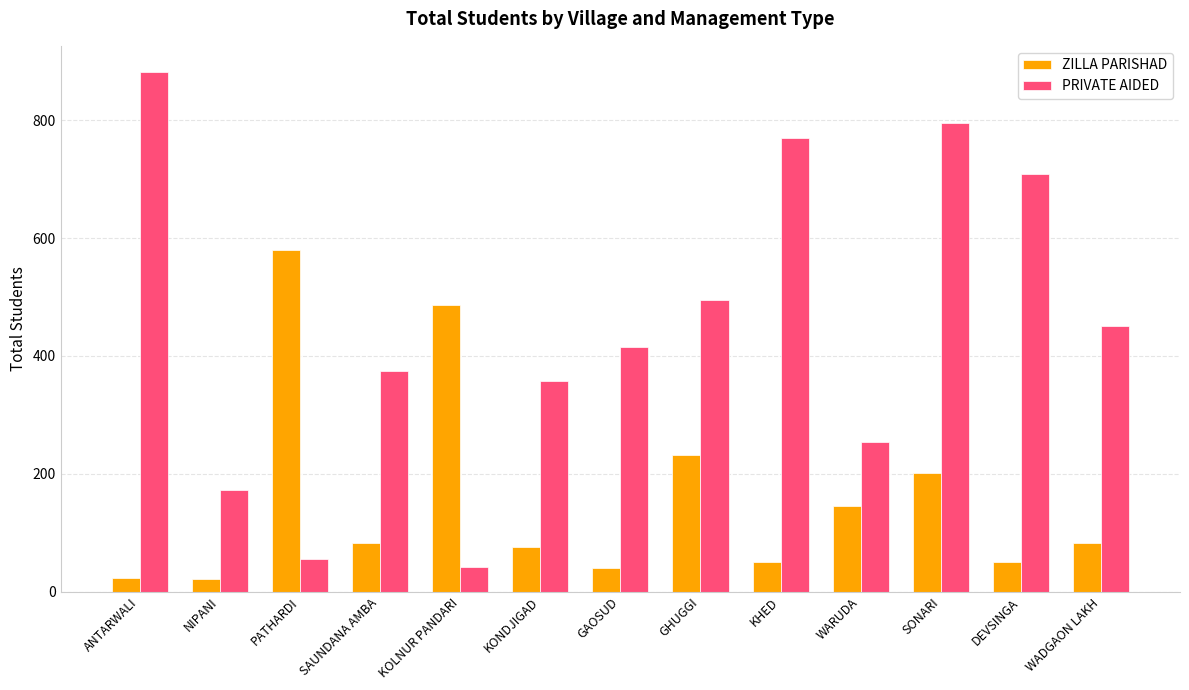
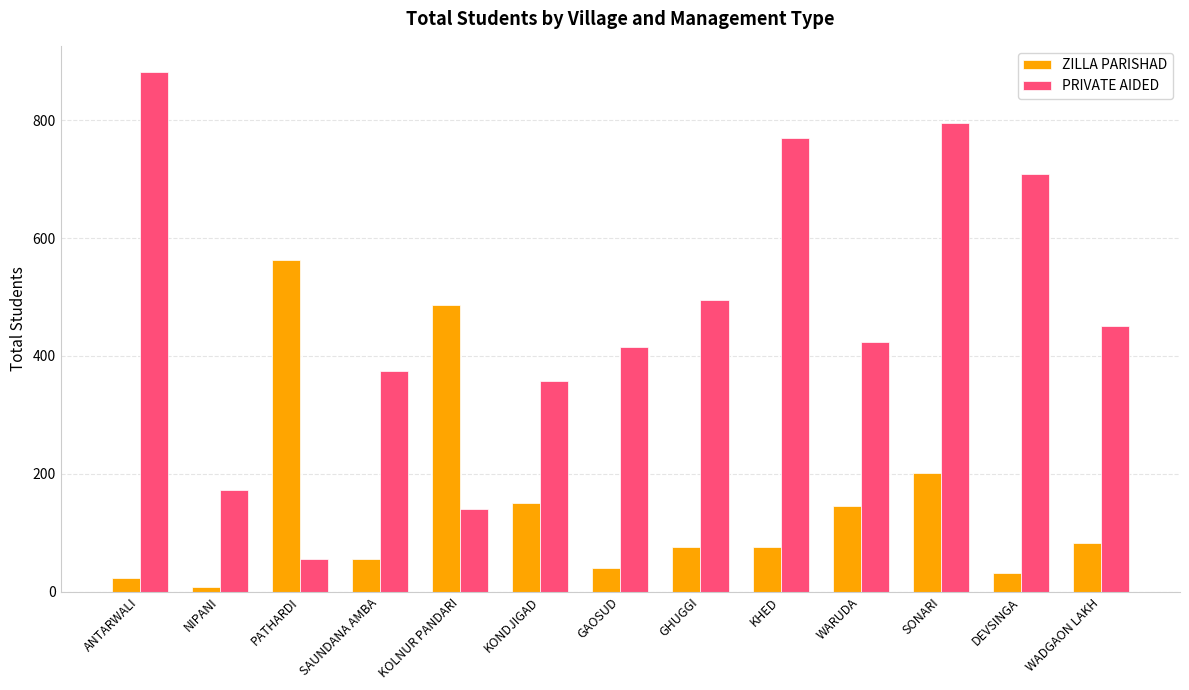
ZILLA PARISHAD, NIPANI: 20 -> 10
ZILLA PARISHAD, PATHARDI: 580 -> 560
ZILLA PARISHAD, SAUNDANA AMBA: 80 -> 60
PRIVATE AIDED, KOLNUR PANDARI: 40 -> 140
ZILLA PARISHAD, KONDJIGAD: 80 -> 150
ZILLA PARISHAD, GHUGGI: 230 -> 80
ZILLA PARISHAD, KHED: 50 -> 80
PRIVATE AIDED, WARUDA: 250 -> 420
ZILLA PARISHAD, DEVSINGA: 50 -> 30
